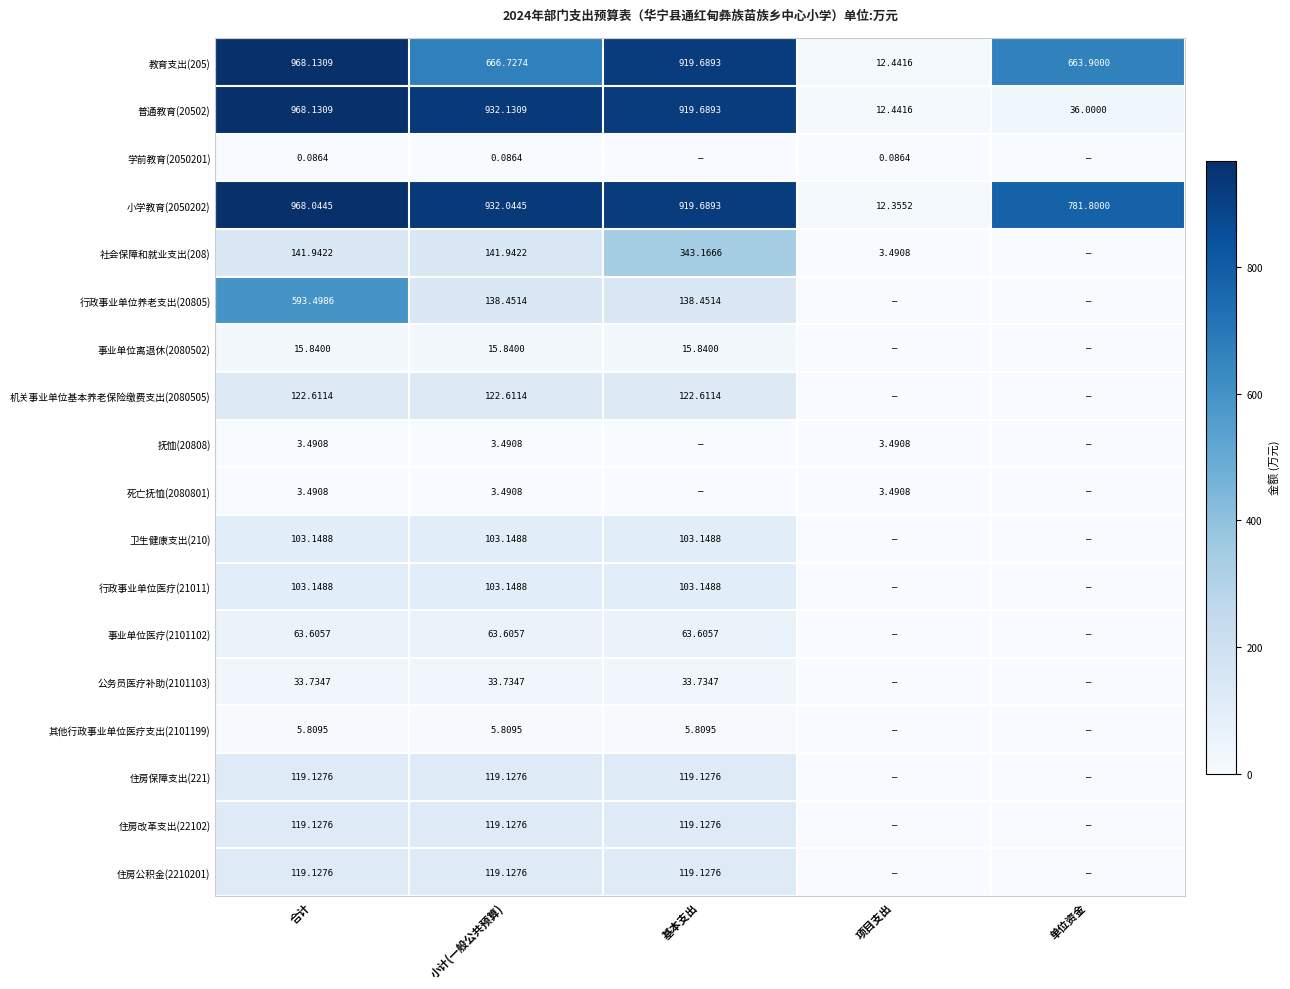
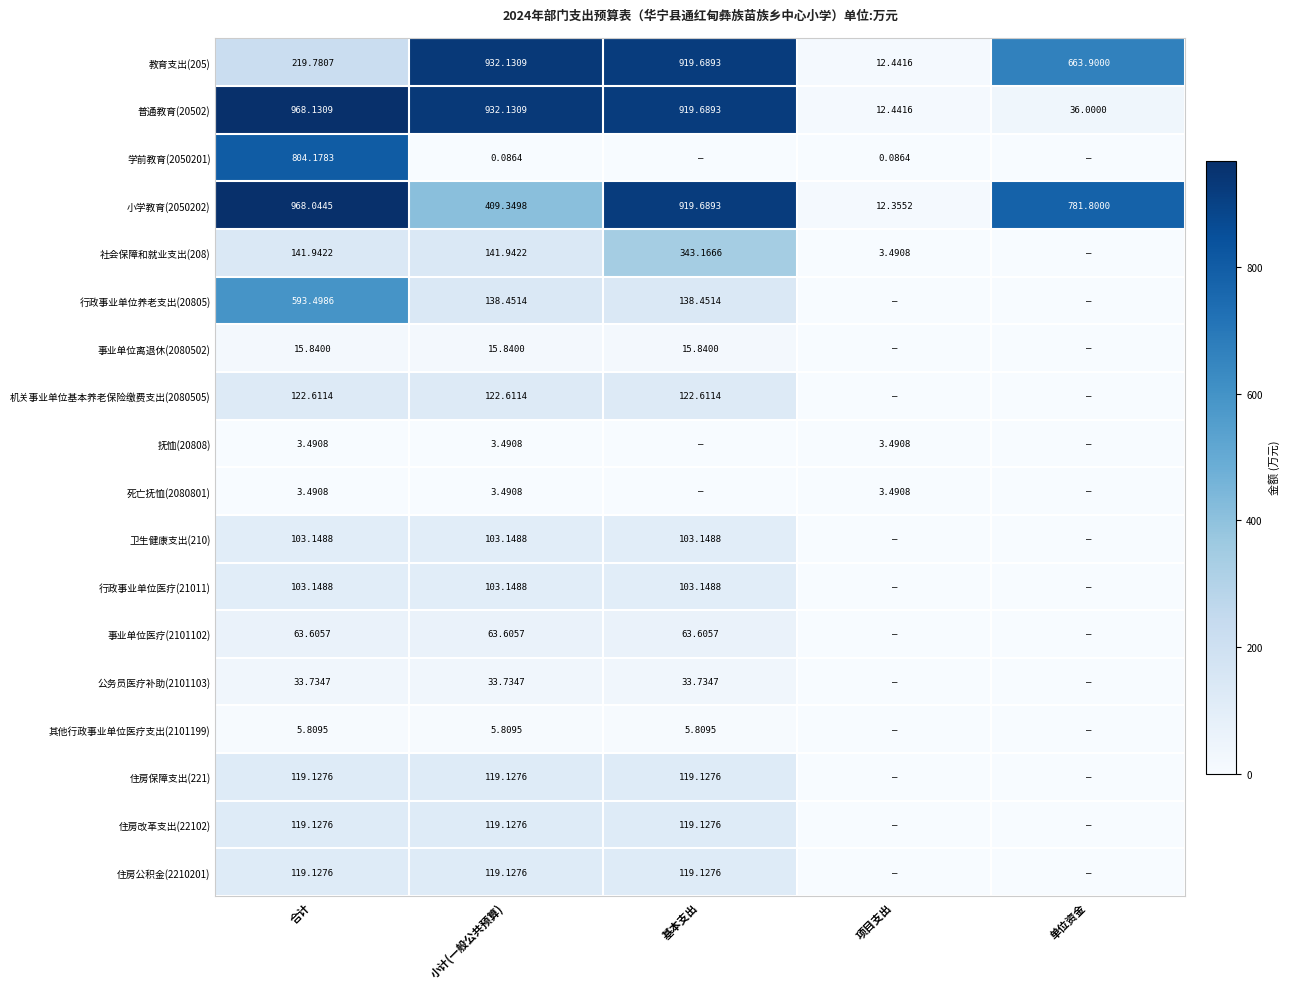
教育支出(205), 合计: 968.1309 -> 219.7807
教育支出(205), 小计(一般公共预算): 666.7274 -> 932.1309
学前教育(2050201), 合计: 0.0864 -> 804.1783
小学教育(2050202), 小计(一般公共预算): 932.0445 -> 409.3498
